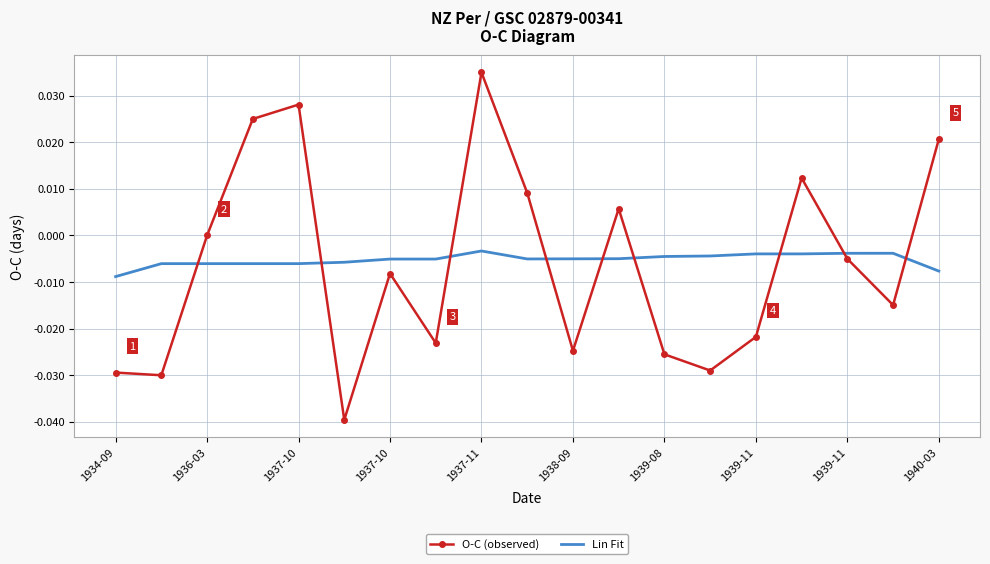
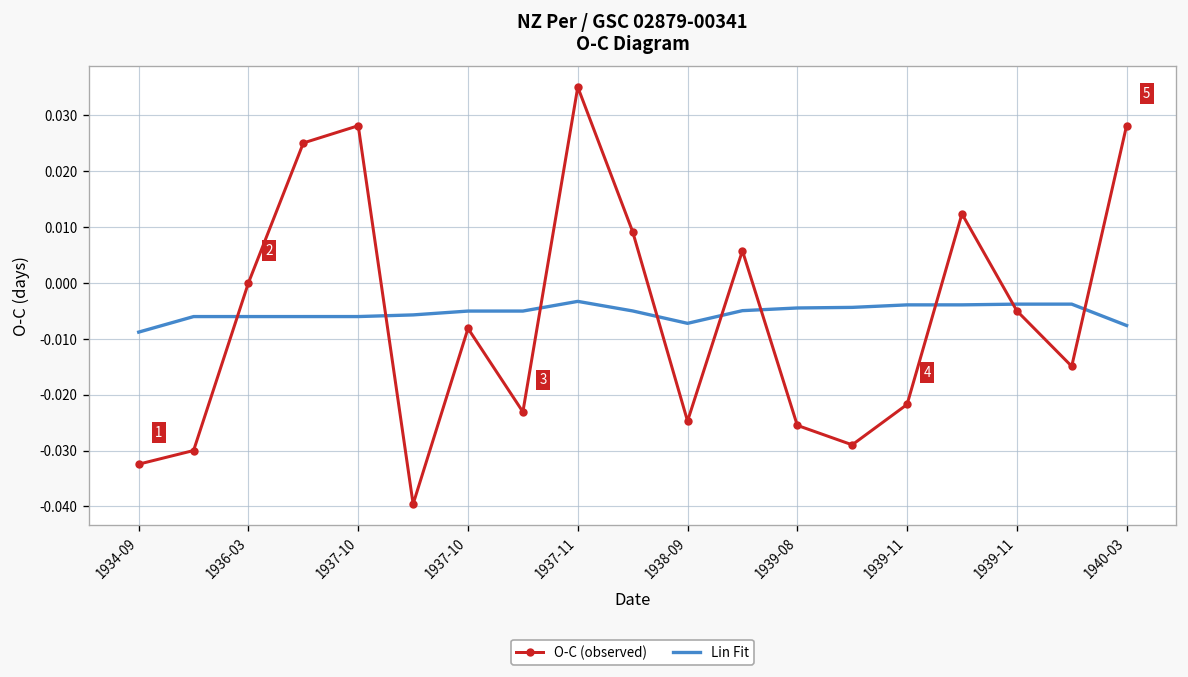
O-C (observed), 1934-09: -0.029 -> -0.032
Lin Fit, 1938-09: -0.005 -> -0.007
O-C (observed), 1940-03: 0.021 -> 0.028
